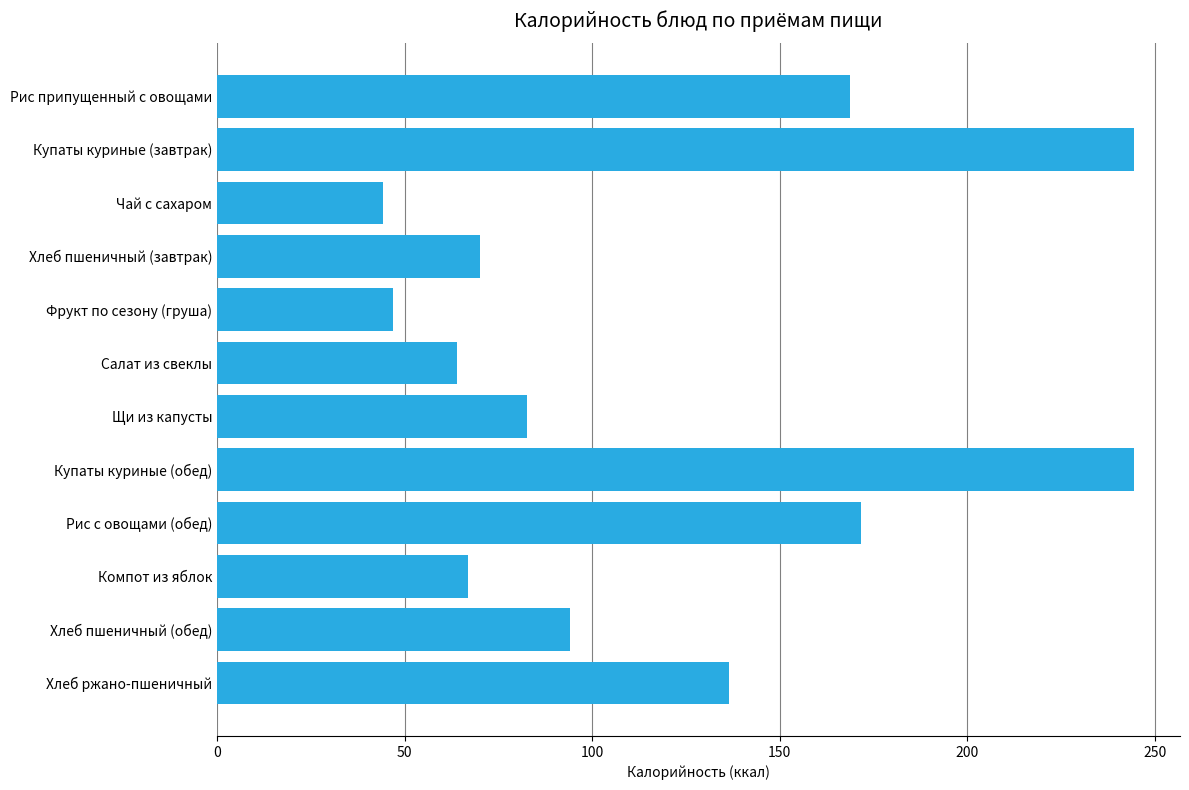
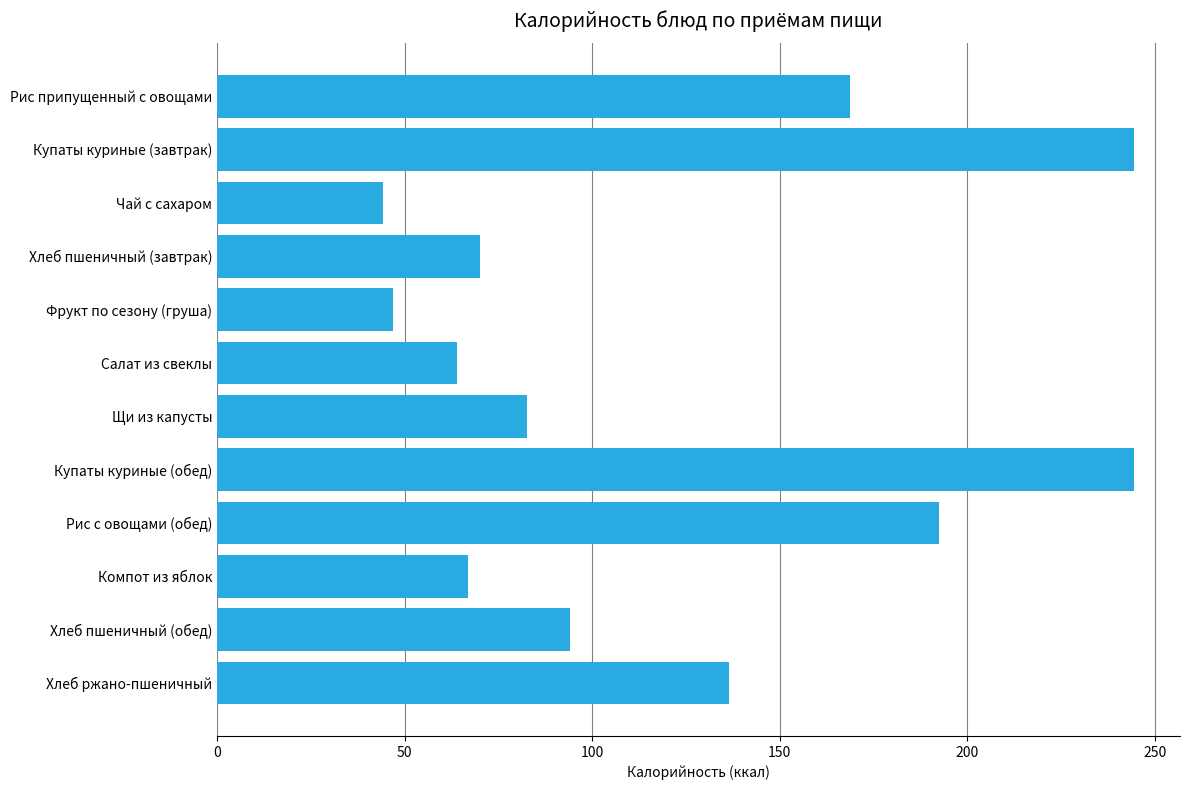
Рис с овощами (обед): 172 -> 192
